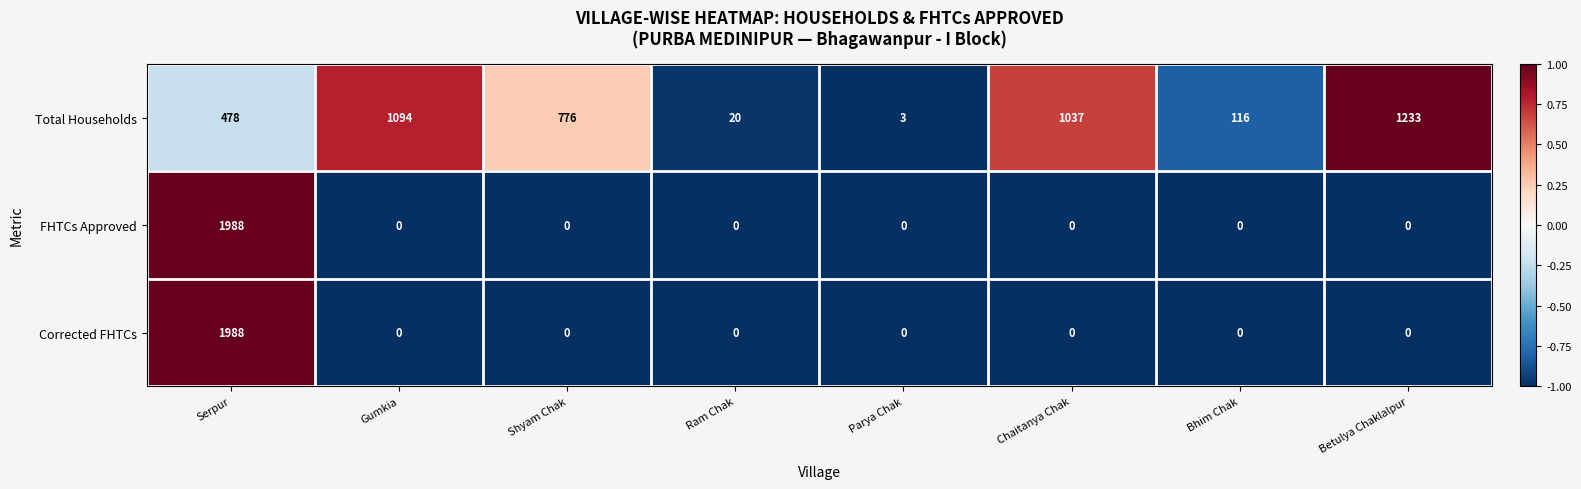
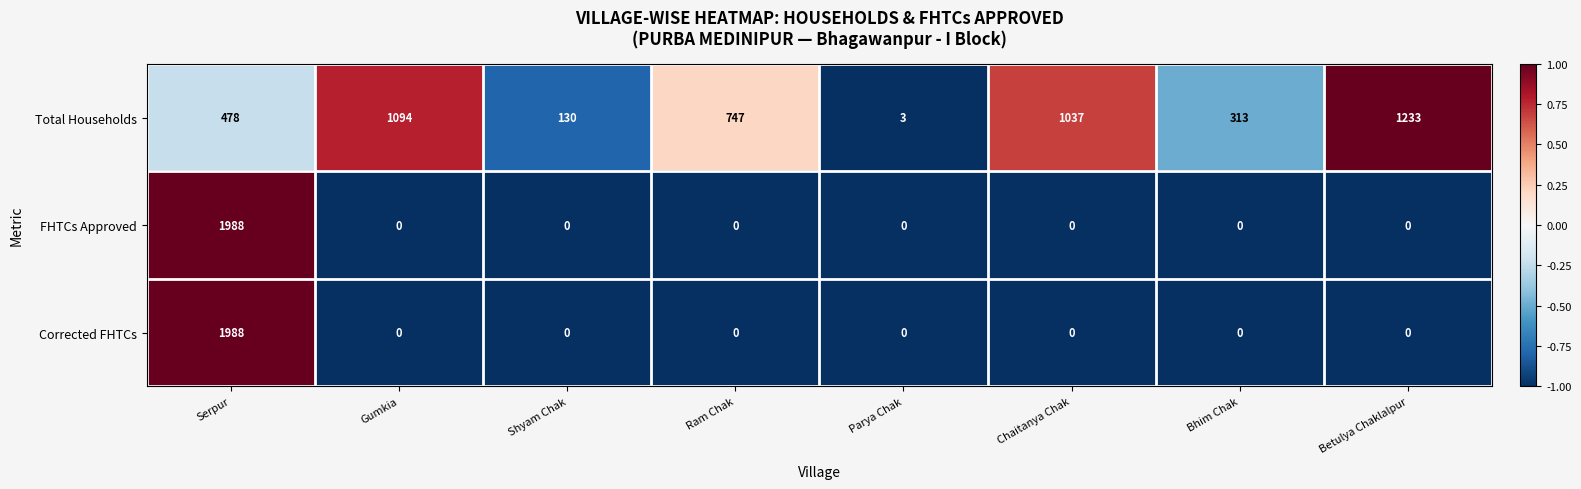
Total Households, Shyam Chak: 776 -> 130
Total Households, Ram Chak: 20 -> 747
Total Households, Bhim Chak: 116 -> 313
